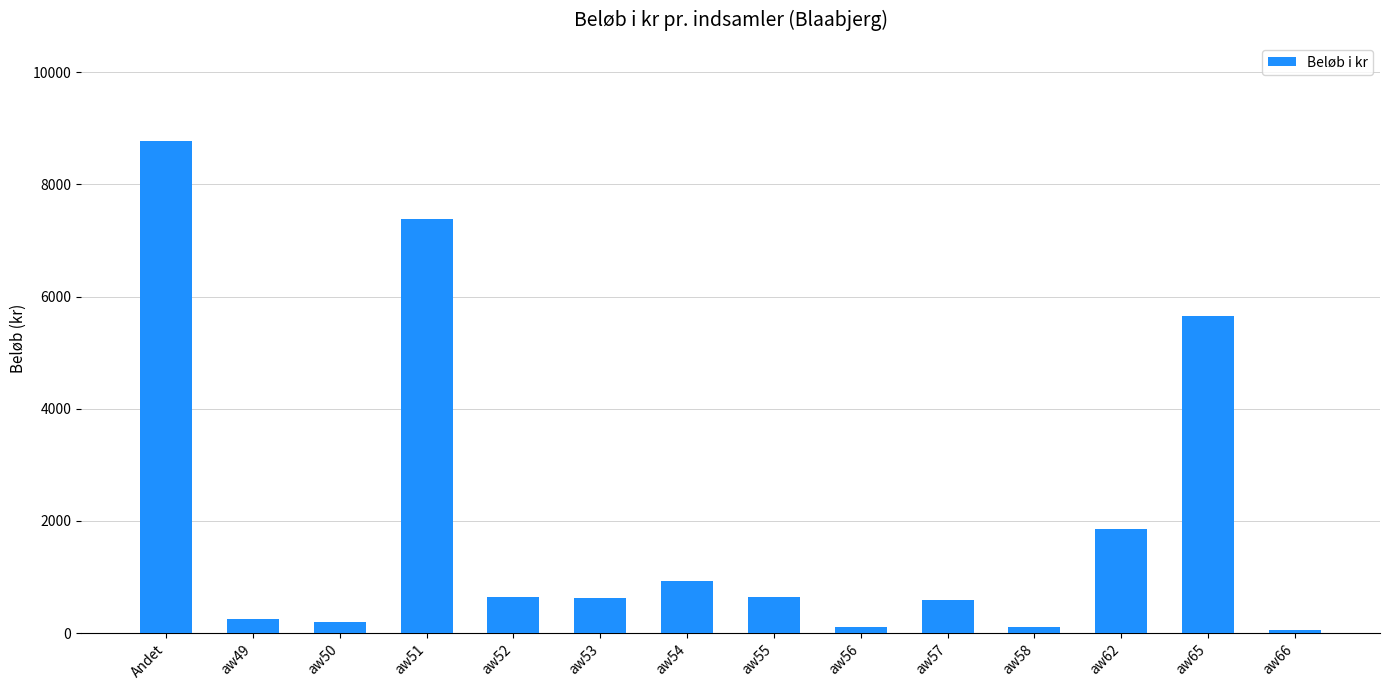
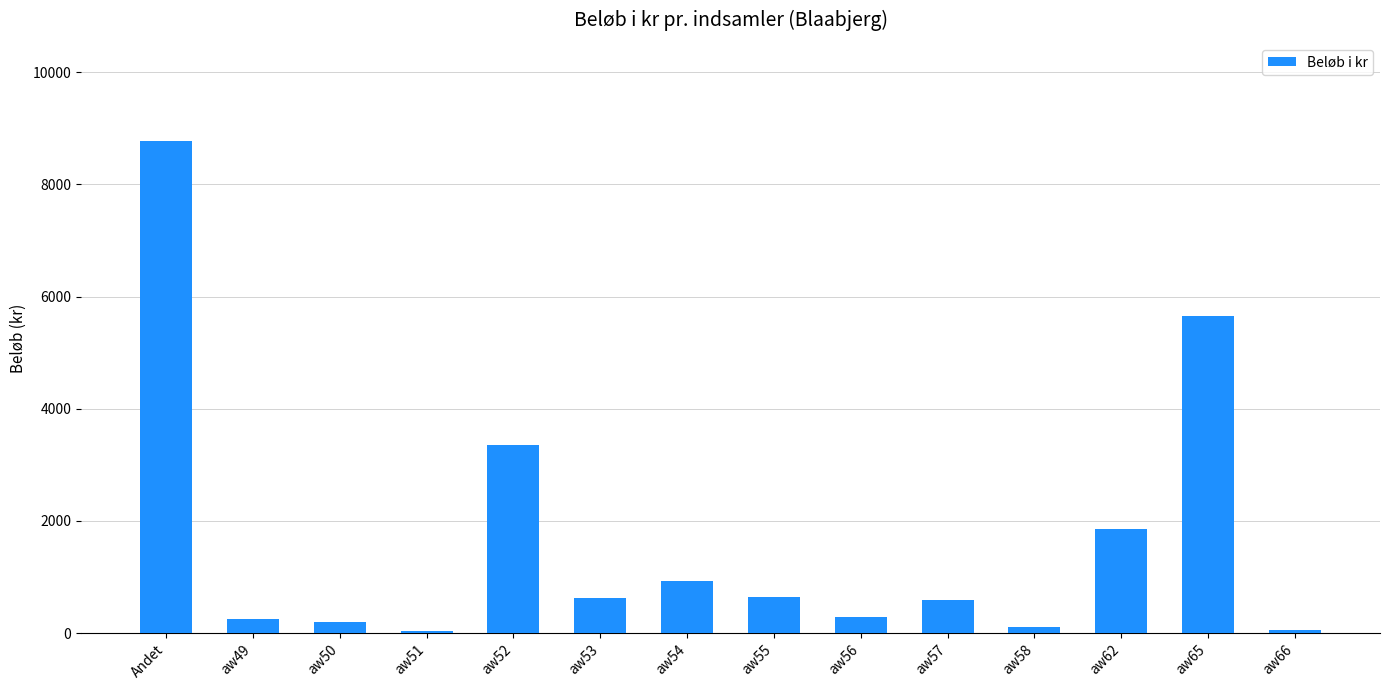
aw51: 7400 -> 0
aw52: 700 -> 3400
aw56: 100 -> 300
